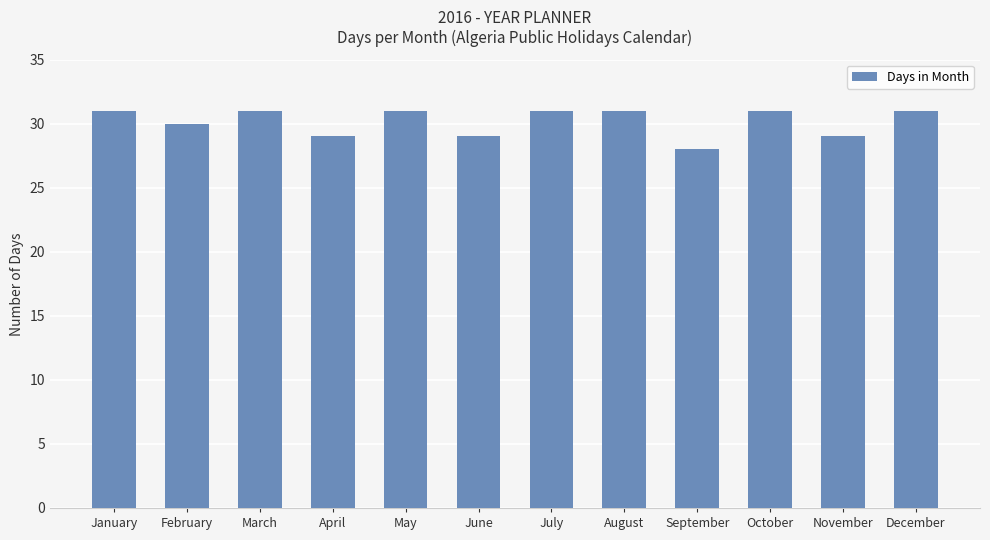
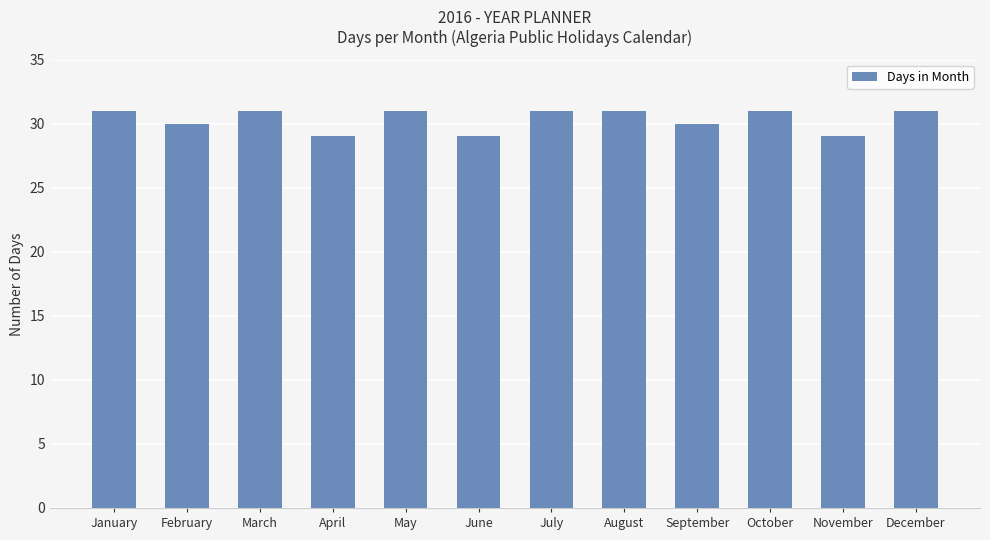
September: 28 -> 30
